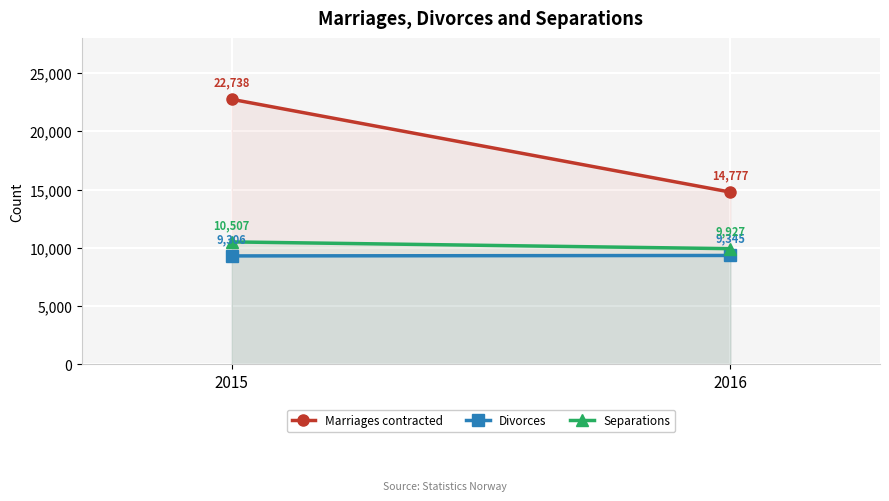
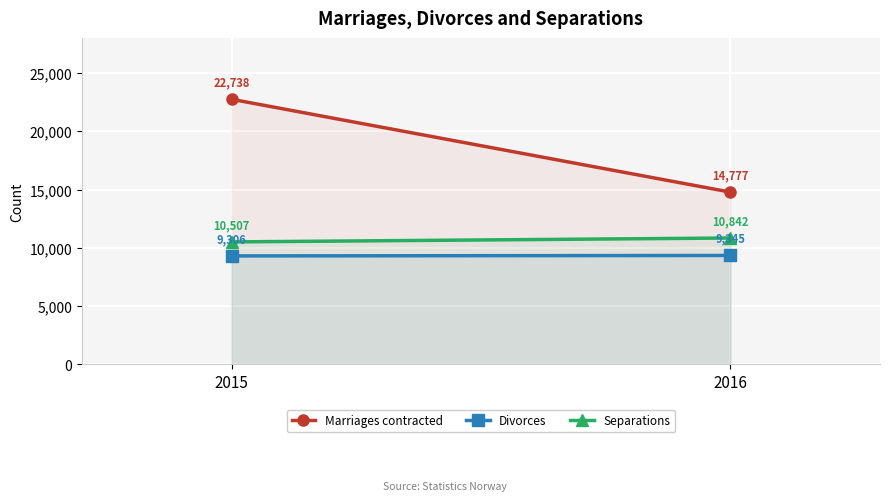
Separations, 2016: 9,927 -> 10,842
